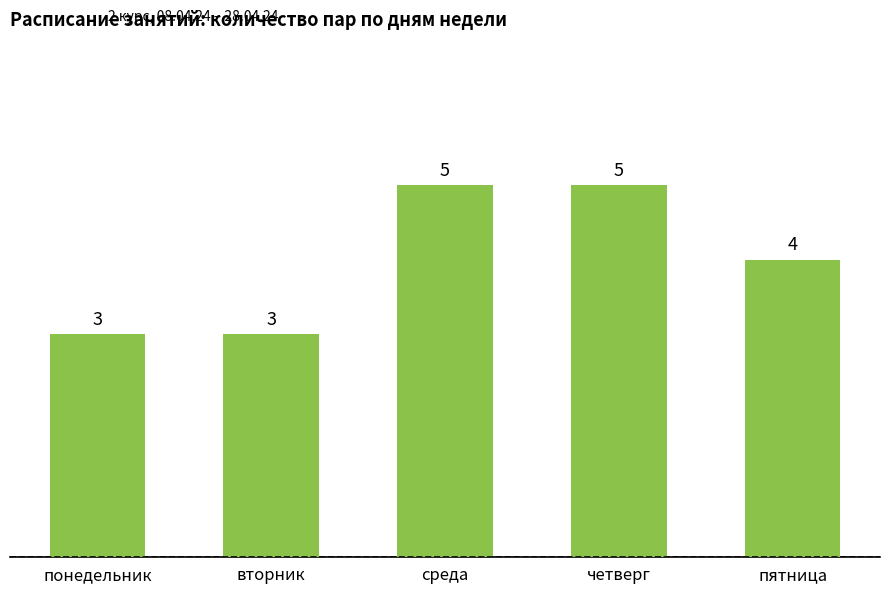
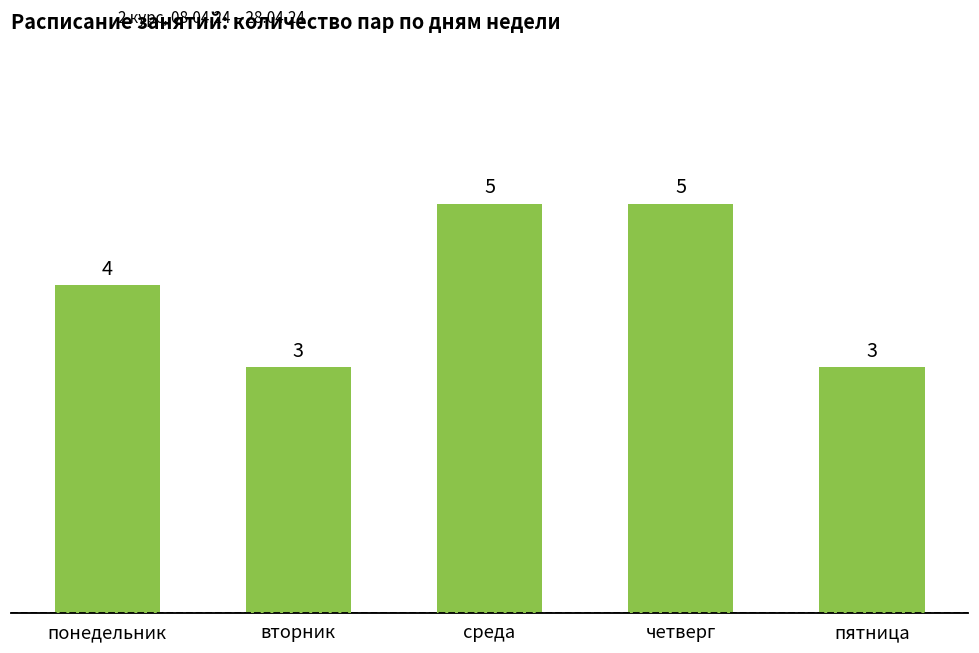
понедельник: 3 -> 4
пятница: 4 -> 3
